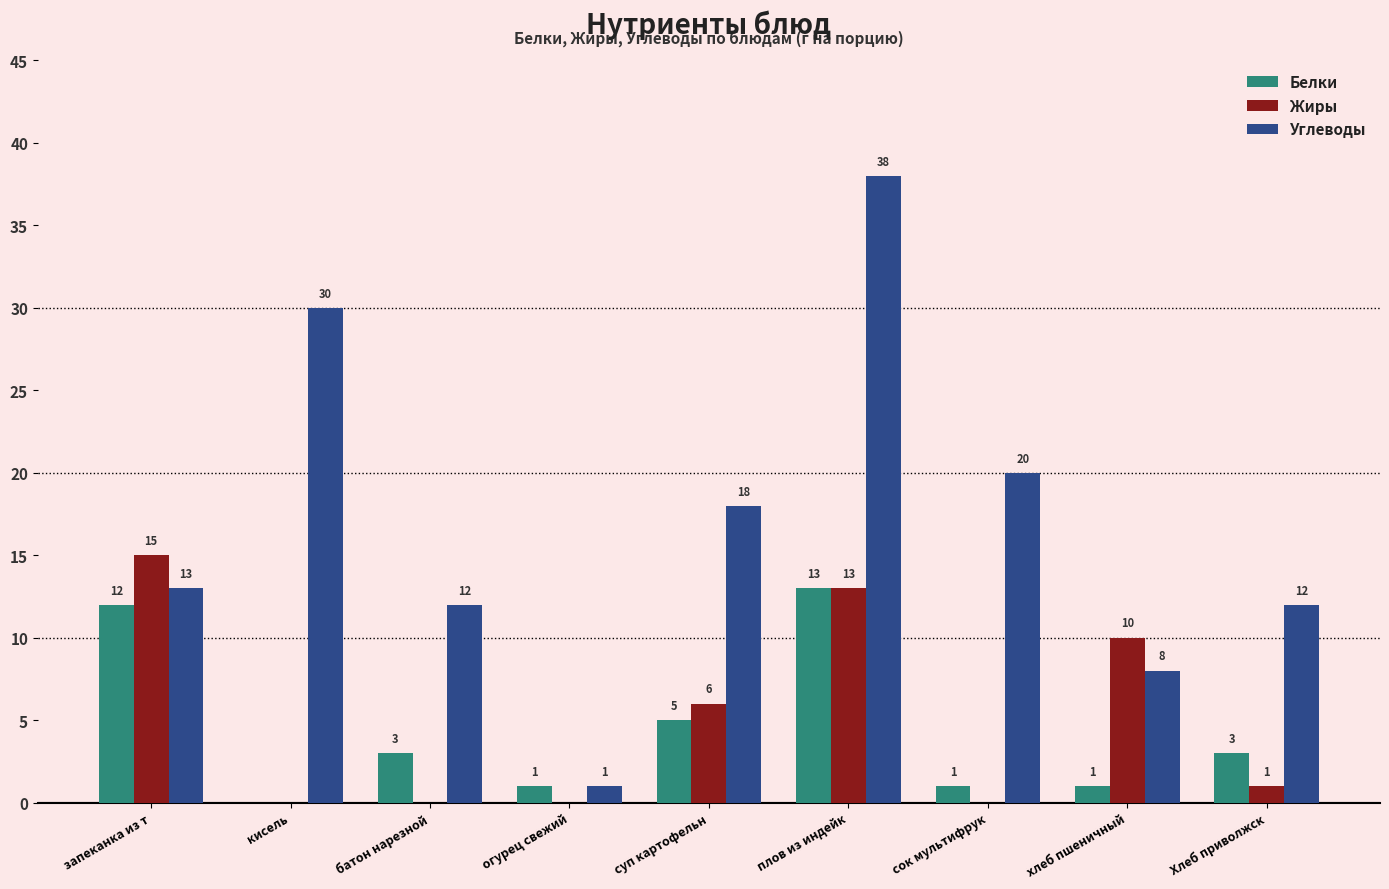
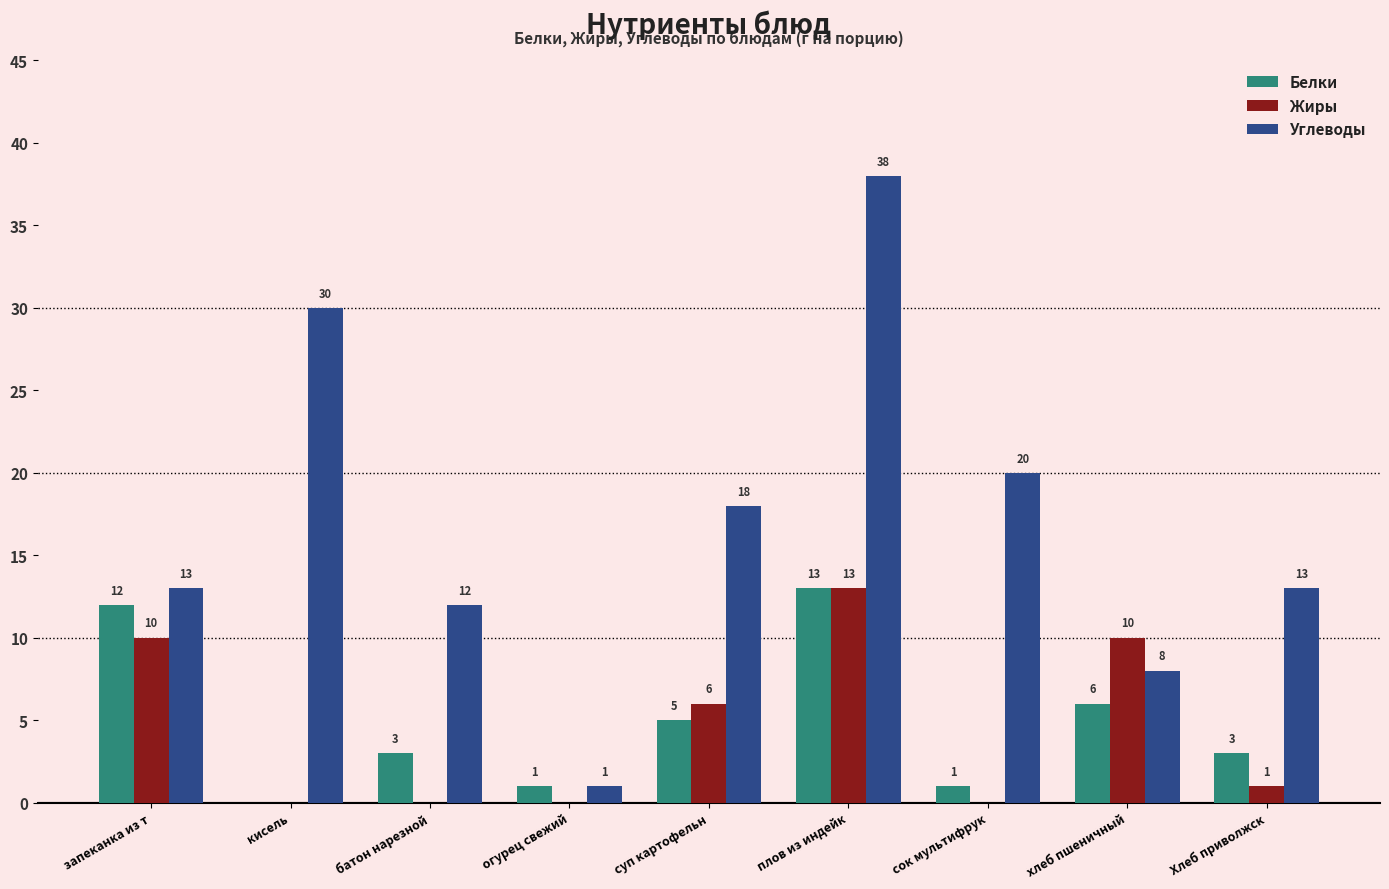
Жиры, запеканка из т: 15 -> 10
Белки, хлеб пшеничный: 1 -> 6
Углеводы, Хлеб приволжск: 12 -> 13
